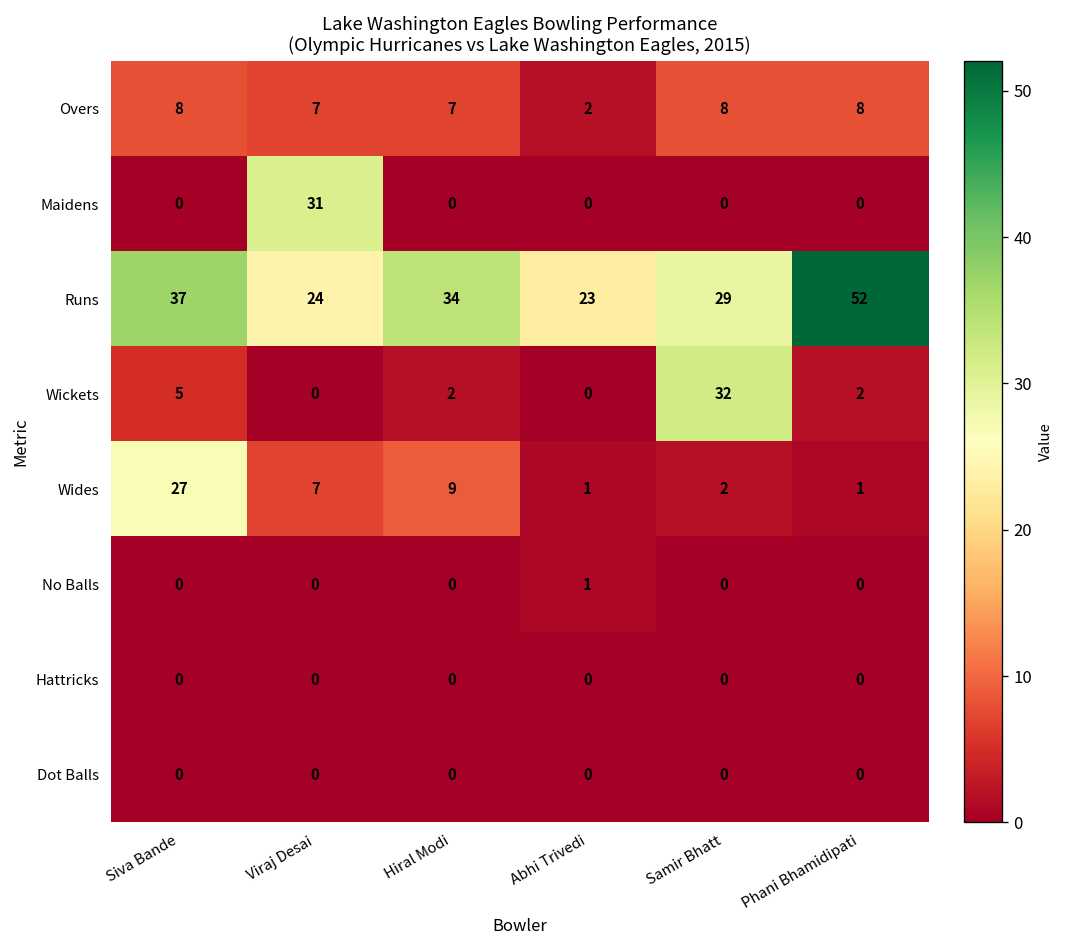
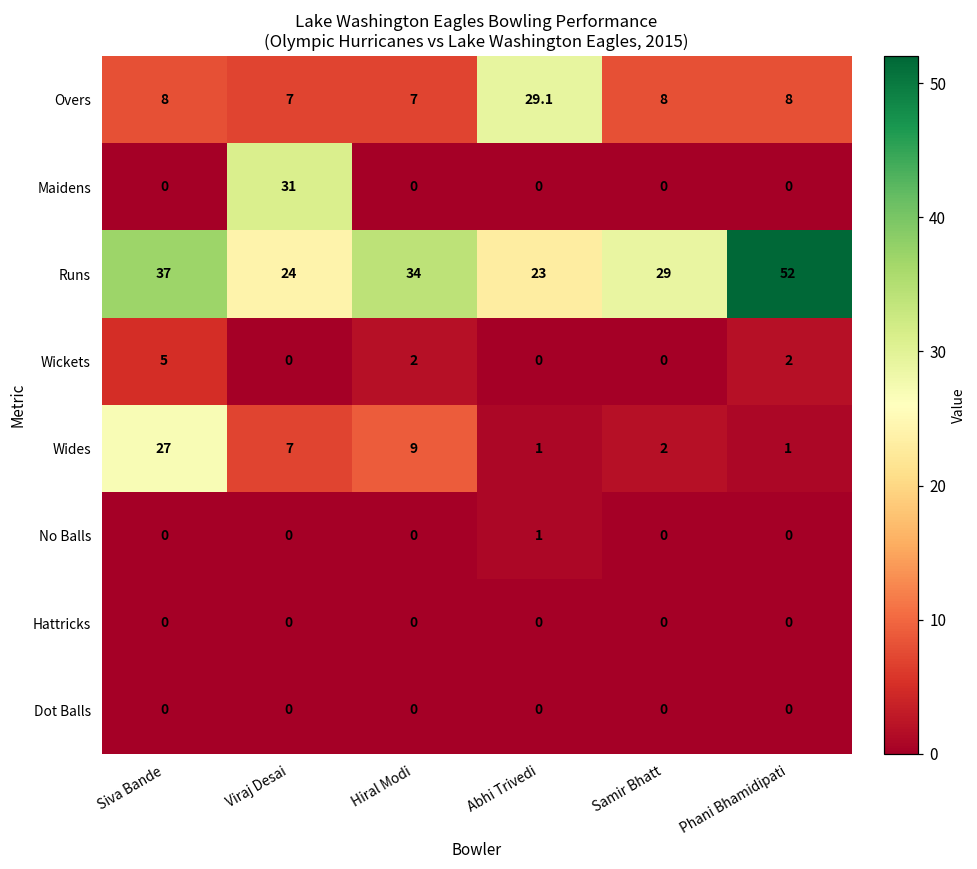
Overs, Abhi Trivedi: 2 -> 29.1
Wickets, Samir Bhatt: 32 -> 0
